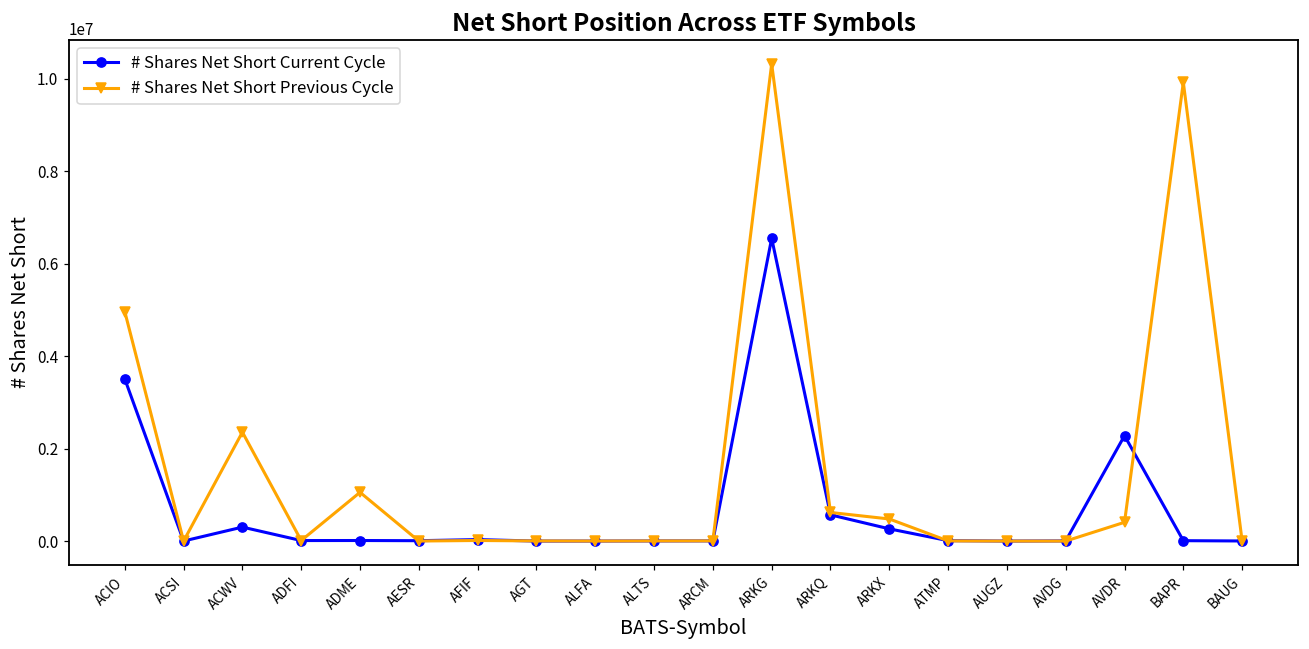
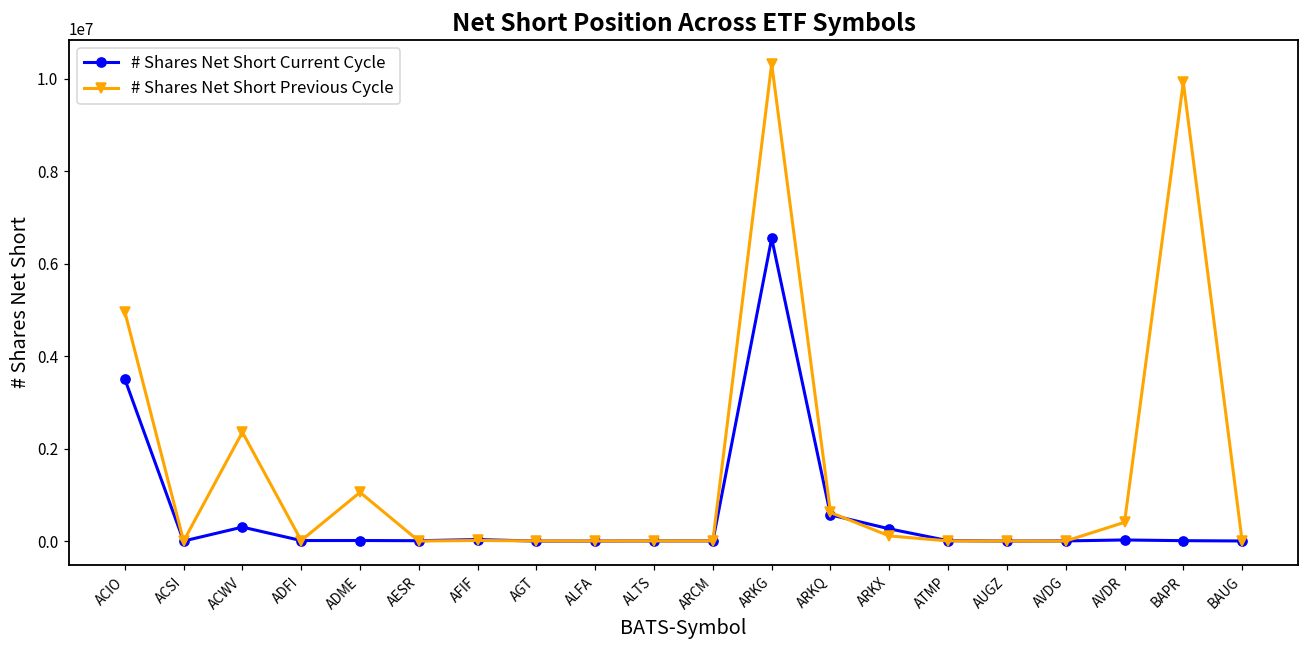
# Shares Net Short Previous Cycle, ARKX: 500000 -> 100000
# Shares Net Short Current Cycle, AVDR: 2300000 -> 0
